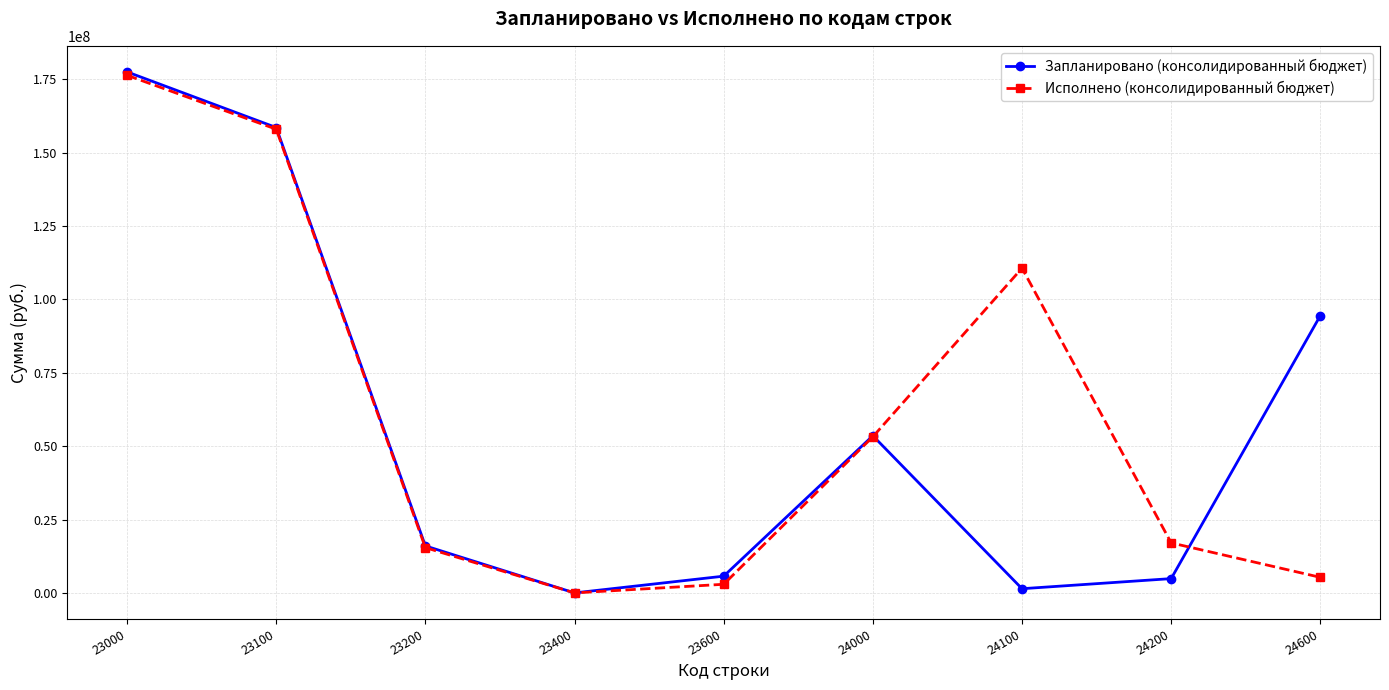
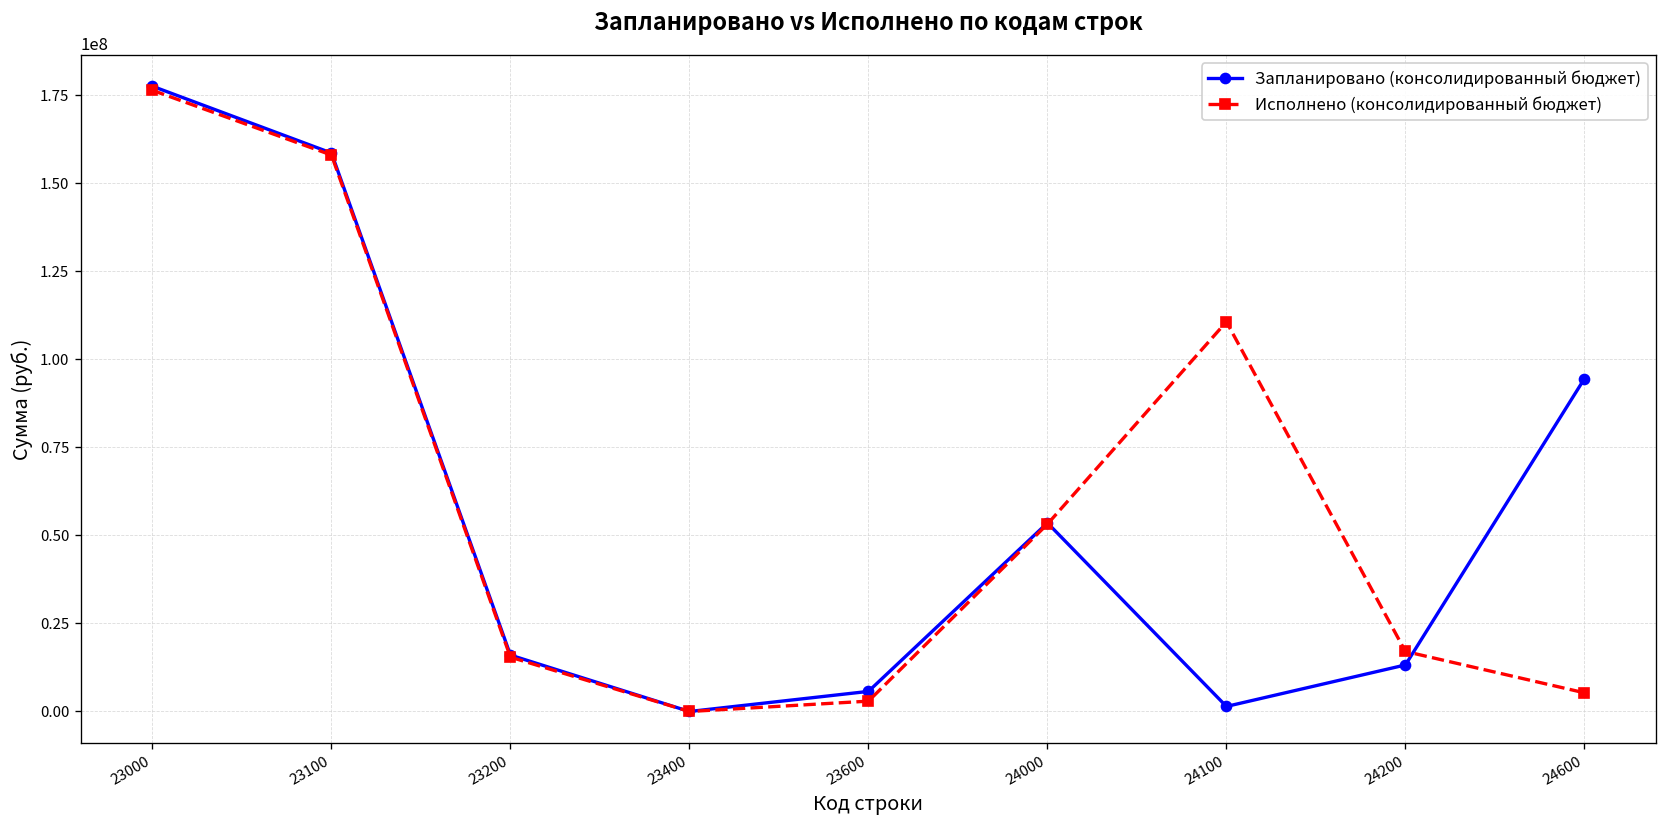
Запланировано (консолидированный бюджет), 24200: 5000000 -> 13000000
